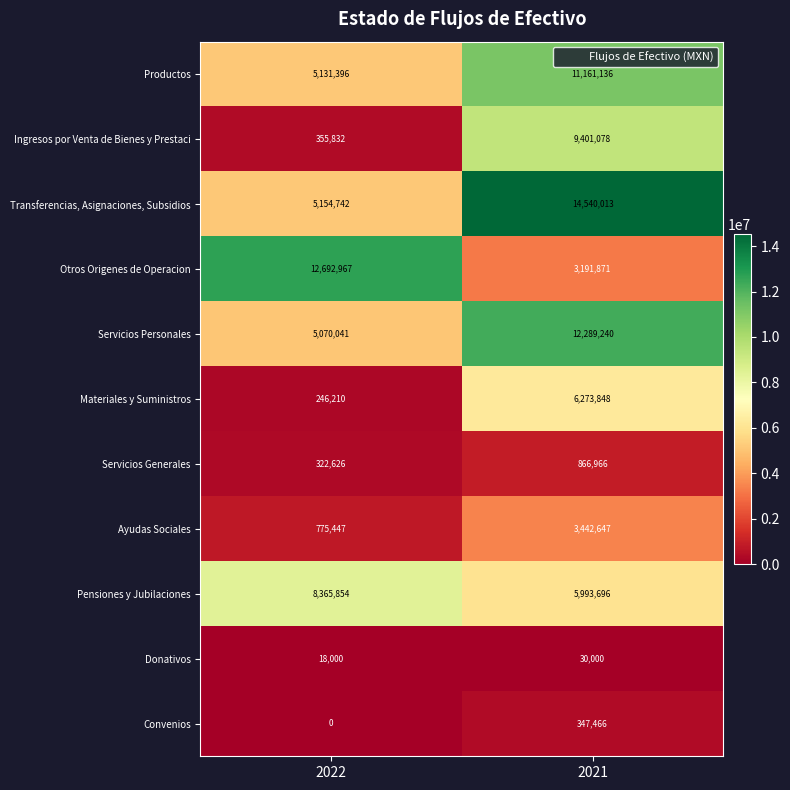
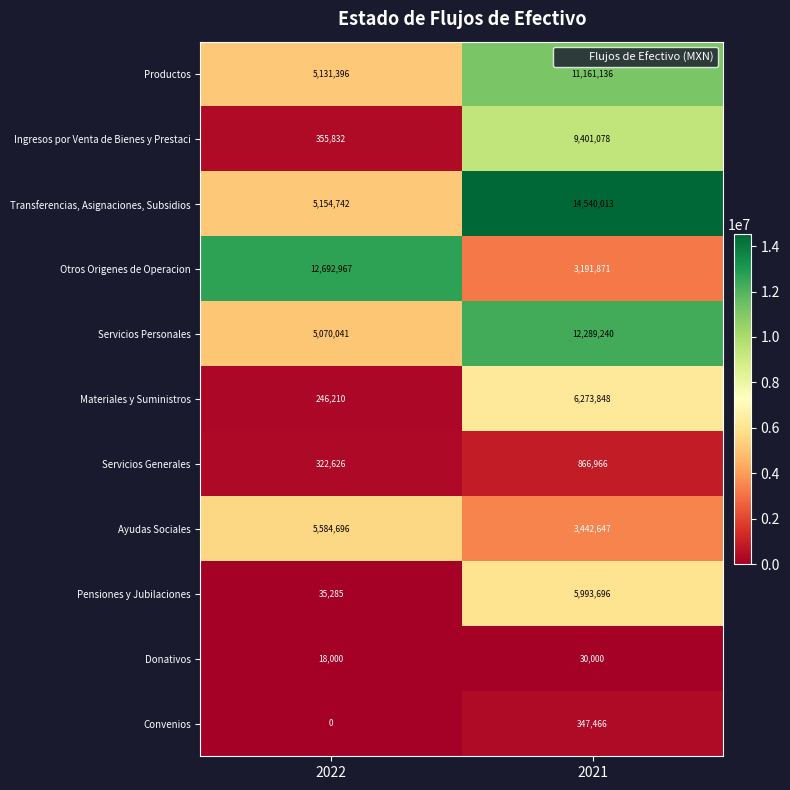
Ayudas Sociales, 2022: 775,447 -> 5,584,696
Pensiones y Jubilaciones, 2022: 8,365,854 -> 35,285
